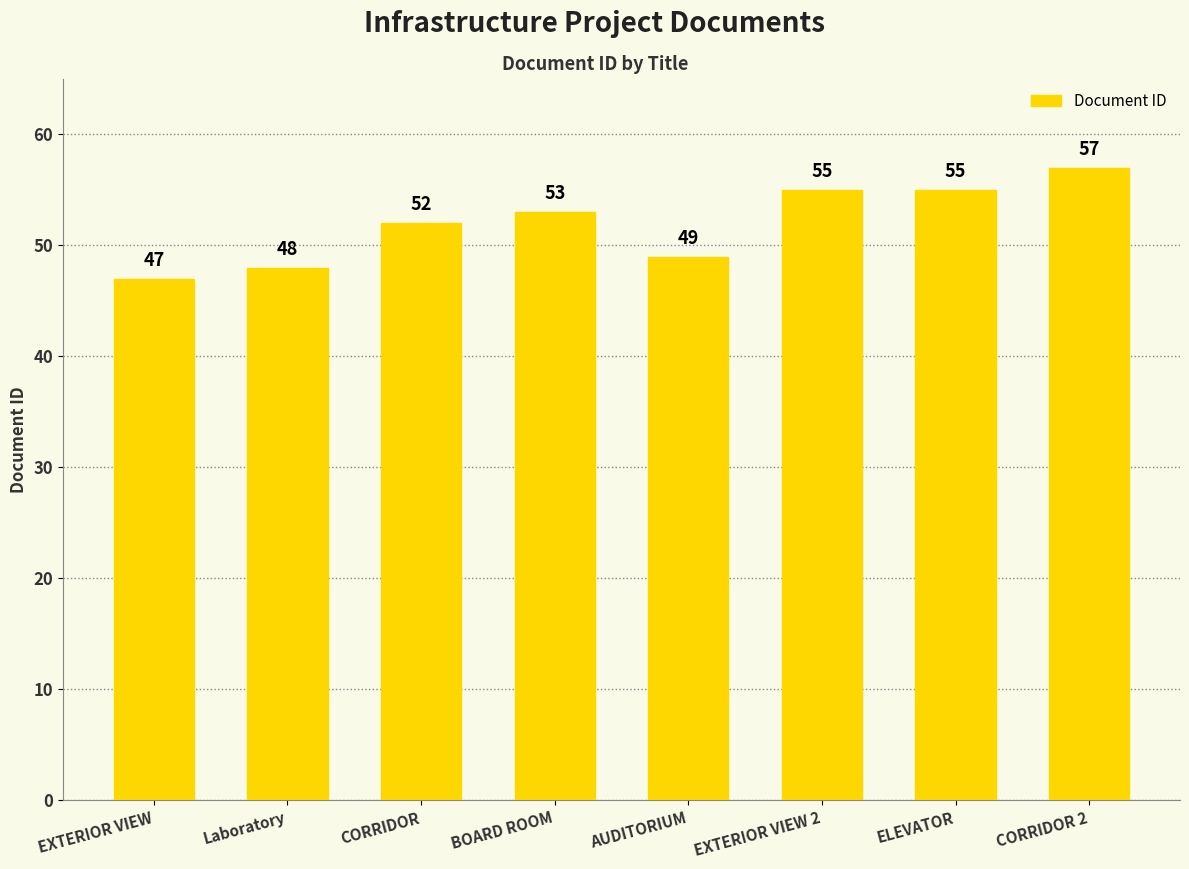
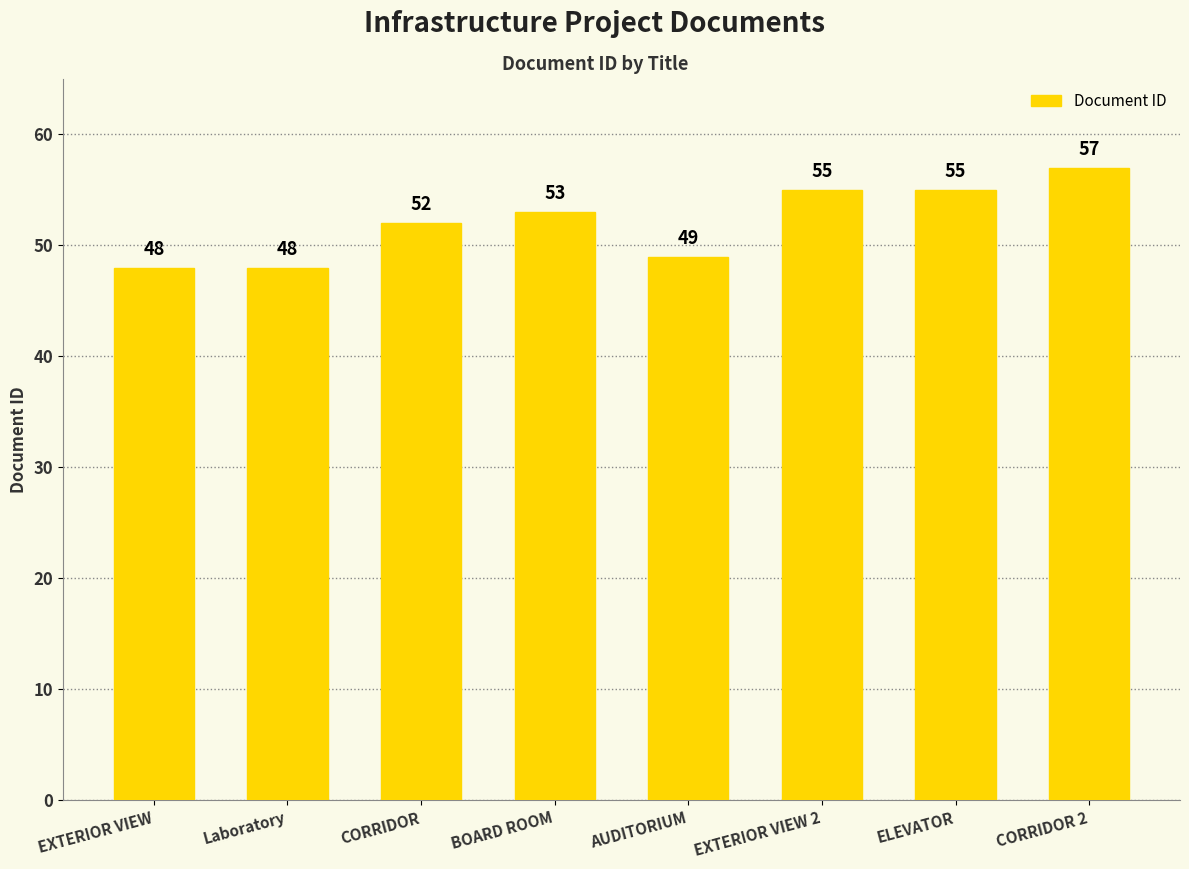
EXTERIOR VIEW: 47 -> 48
